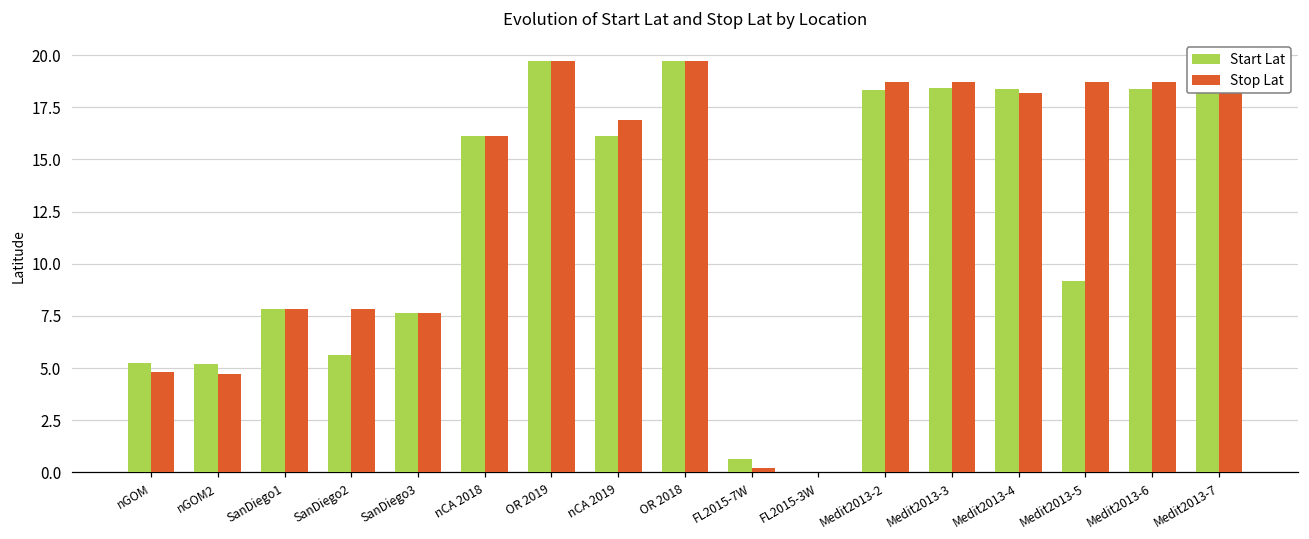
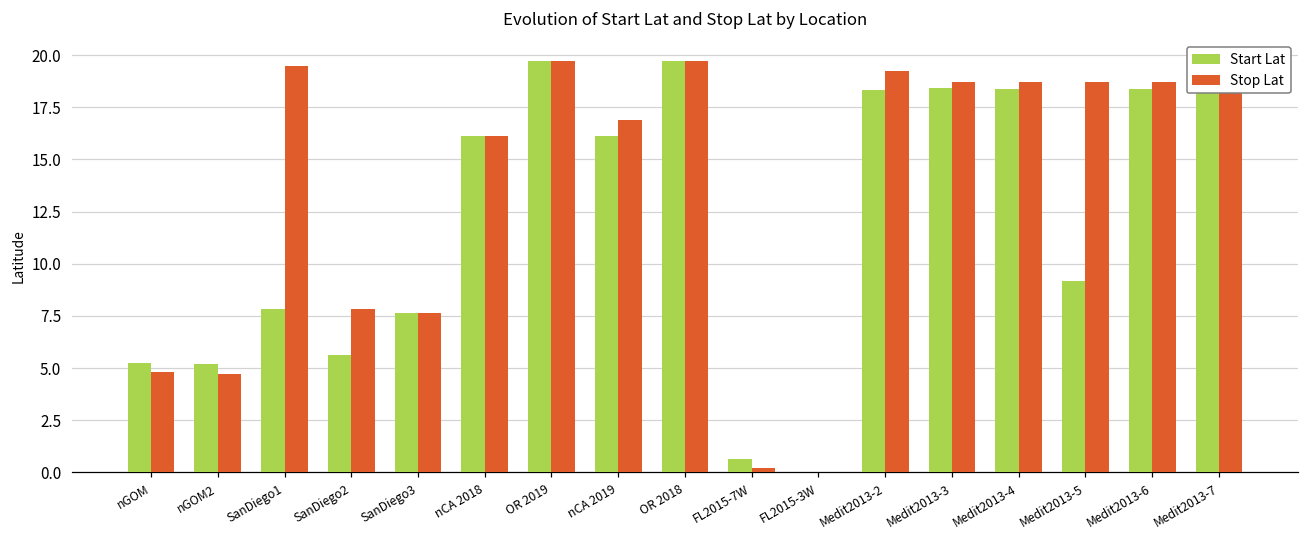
Stop Lat, SanDiego1: 7.8 -> 19.5
Stop Lat, Medit2013-2: 18.7 -> 19.2
Stop Lat, Medit2013-4: 18.2 -> 18.7
